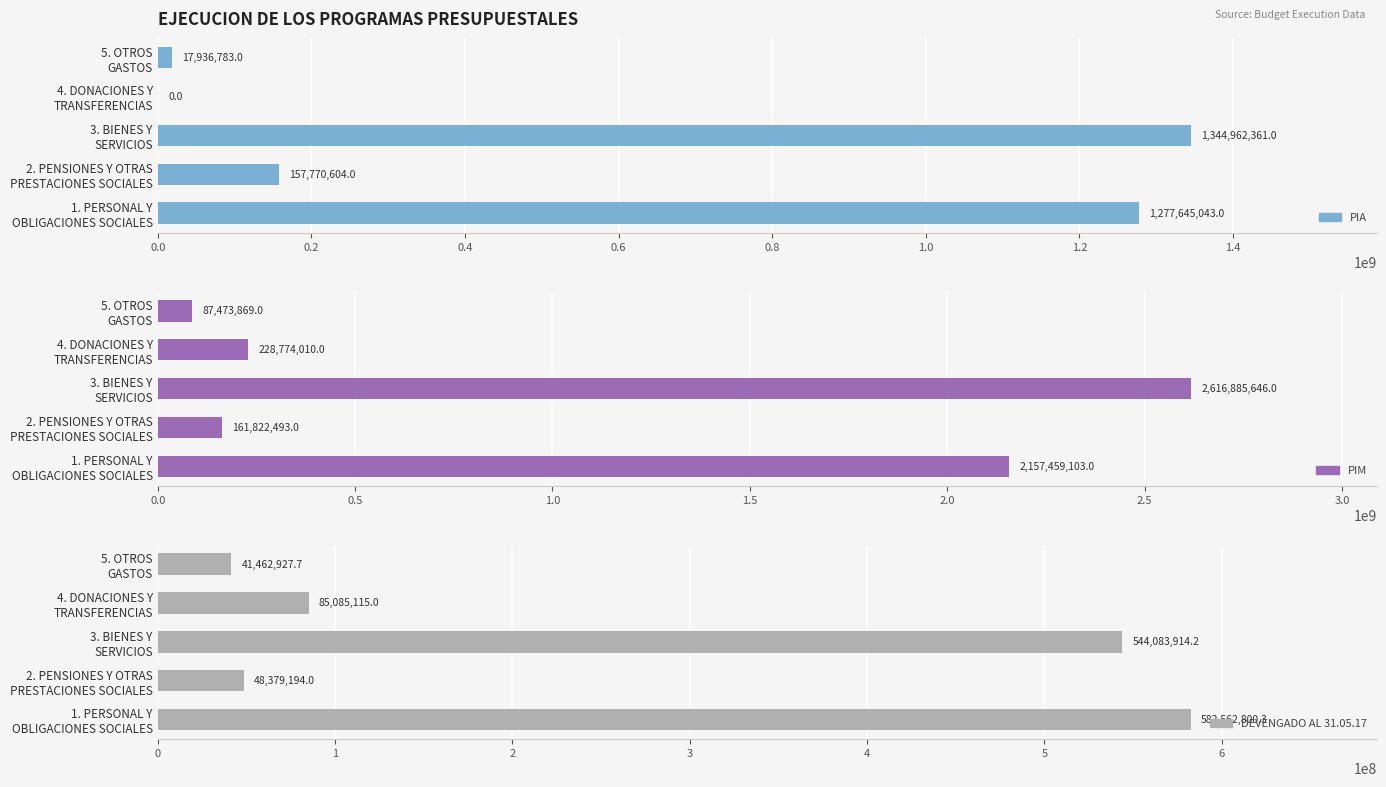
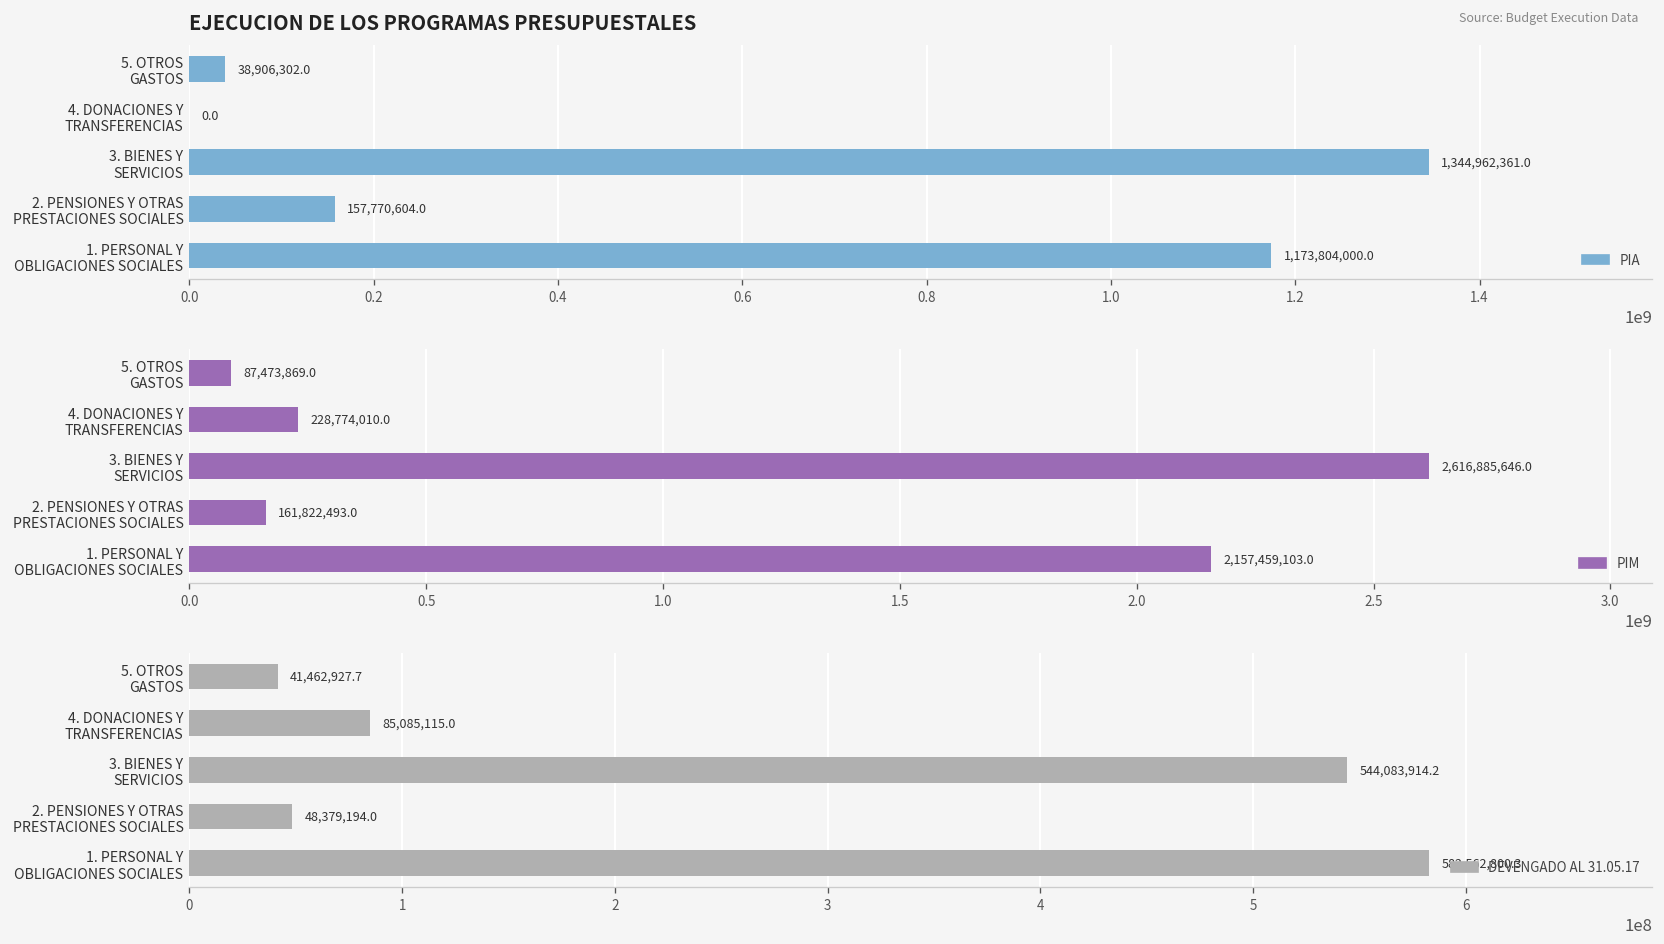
EJECUCION DE LOS PROGRAMAS PRESUPUESTALES, 5. OTROS GASTOS: 17,936,783.0 -> 38,906,302.0
EJECUCION DE LOS PROGRAMAS PRESUPUESTALES, 1. PERSONAL Y OBLIGACIONES SOCIALES: 1,277,645,043.0 -> 1,173,804,000.0
